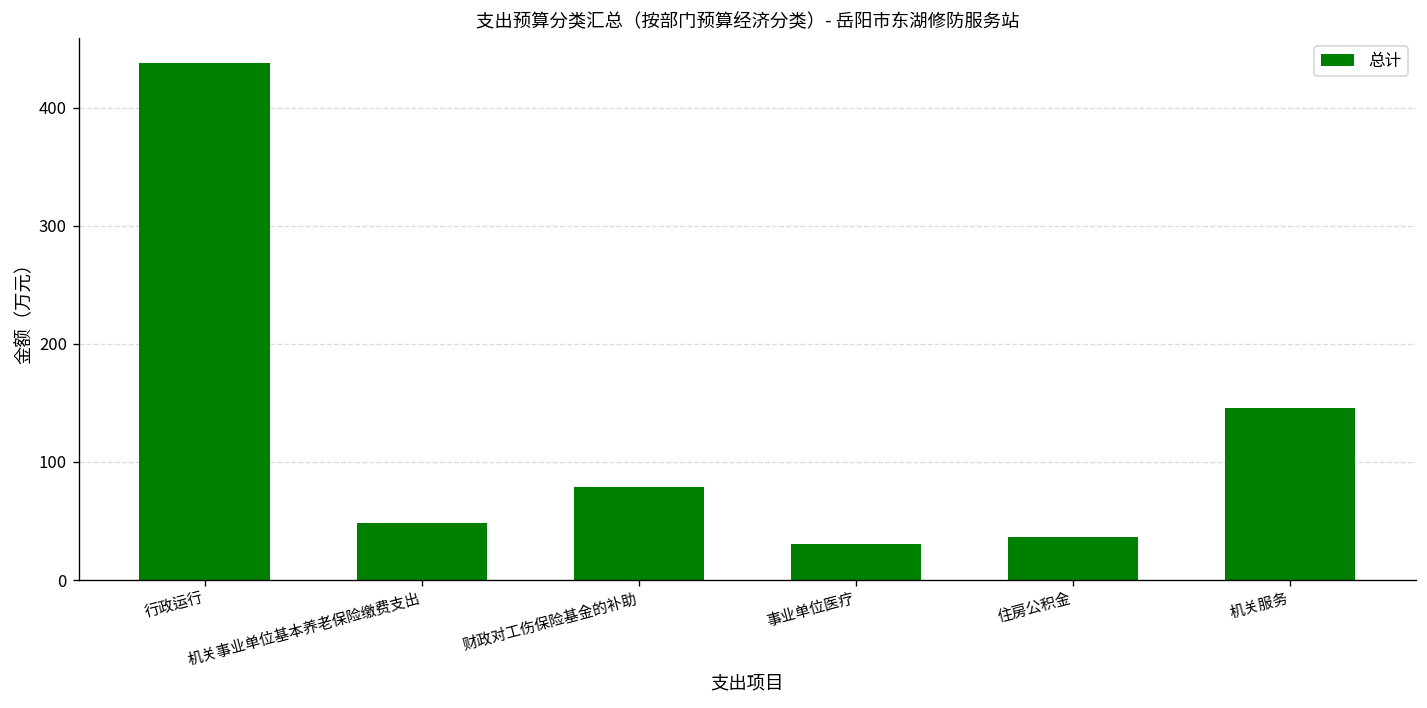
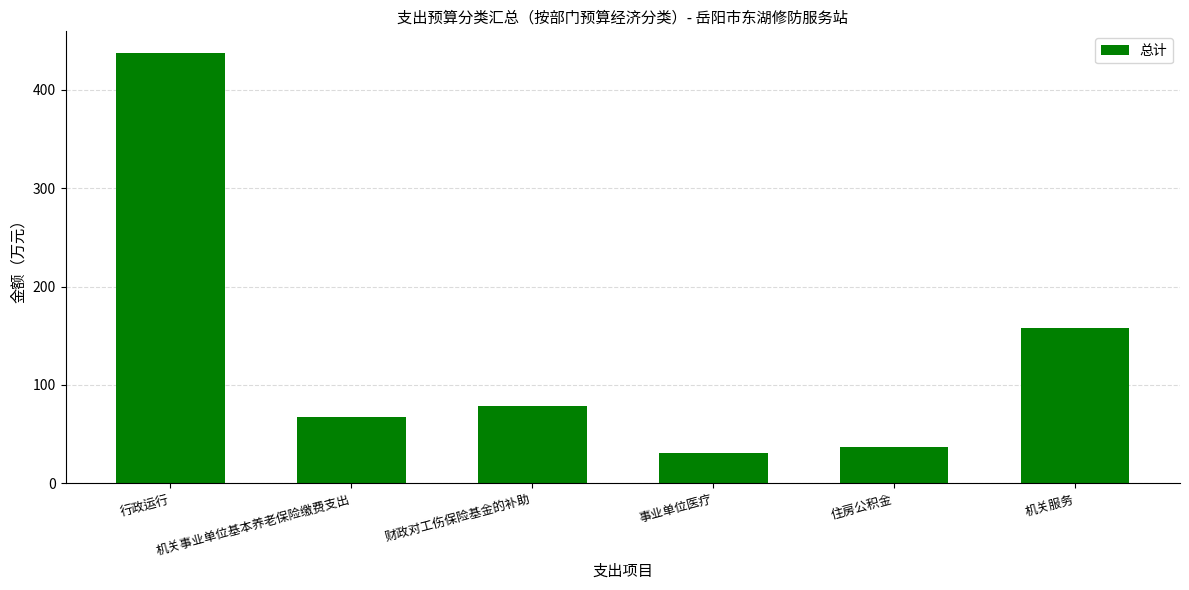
机关事业单位基本养老保险缴费支出: 50 -> 70
机关服务: 150 -> 160
